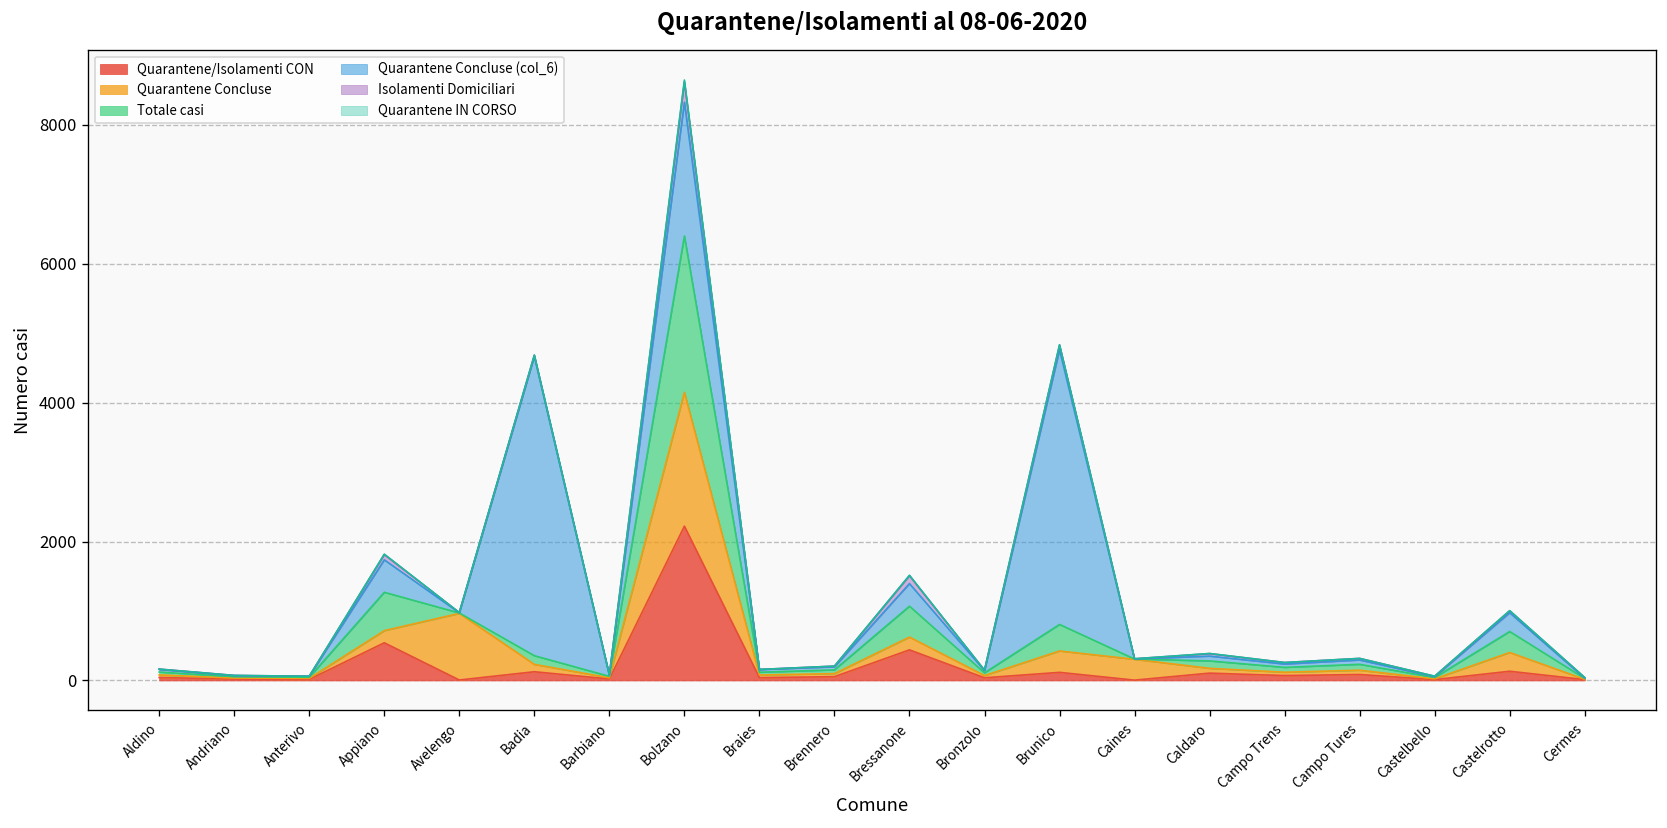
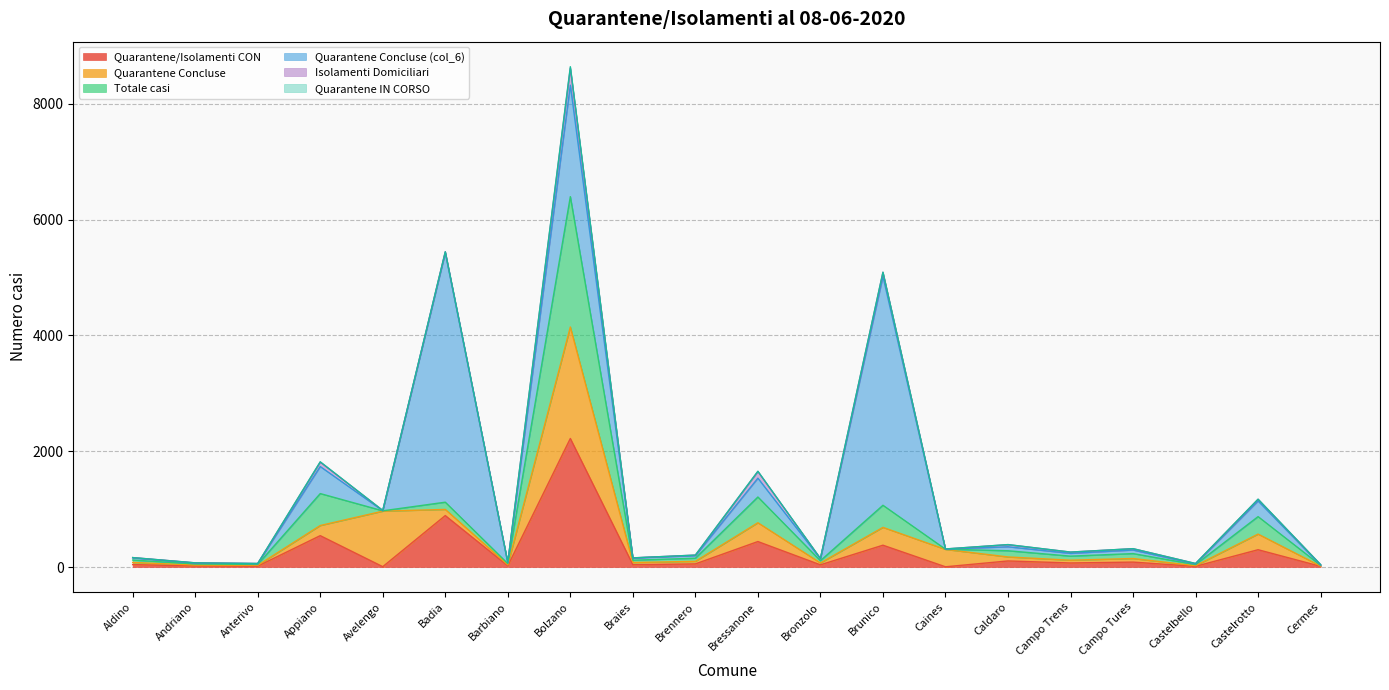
Quarantene/Isolamenti CON, Badia: 100 -> 900
Quarantene Concluse, Bressanone: 200 -> 300
Quarantene/Isolamenti CON, Brunico: 100 -> 400
Quarantene/Isolamenti CON, Castelrotto: 100 -> 300
